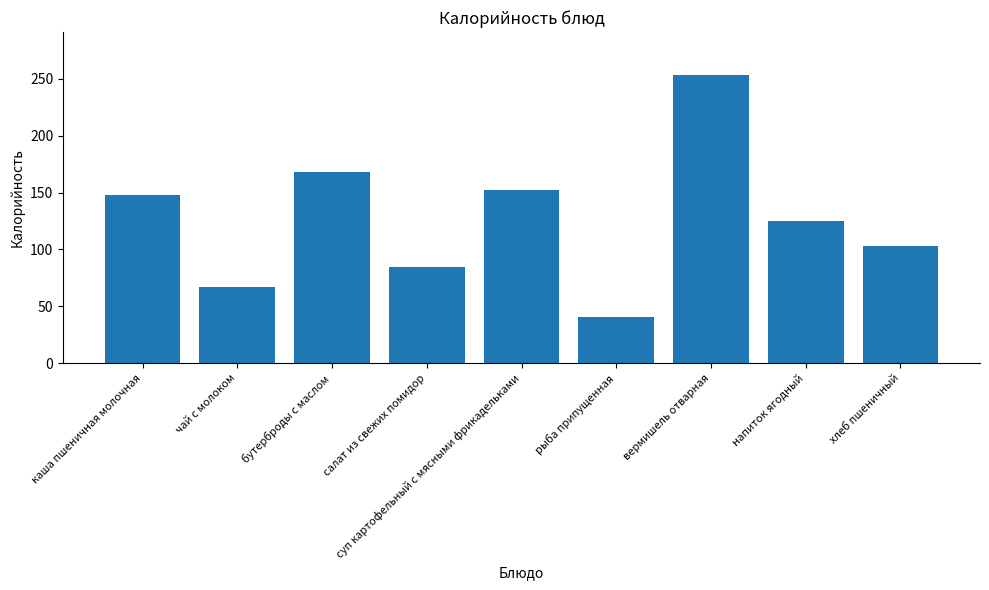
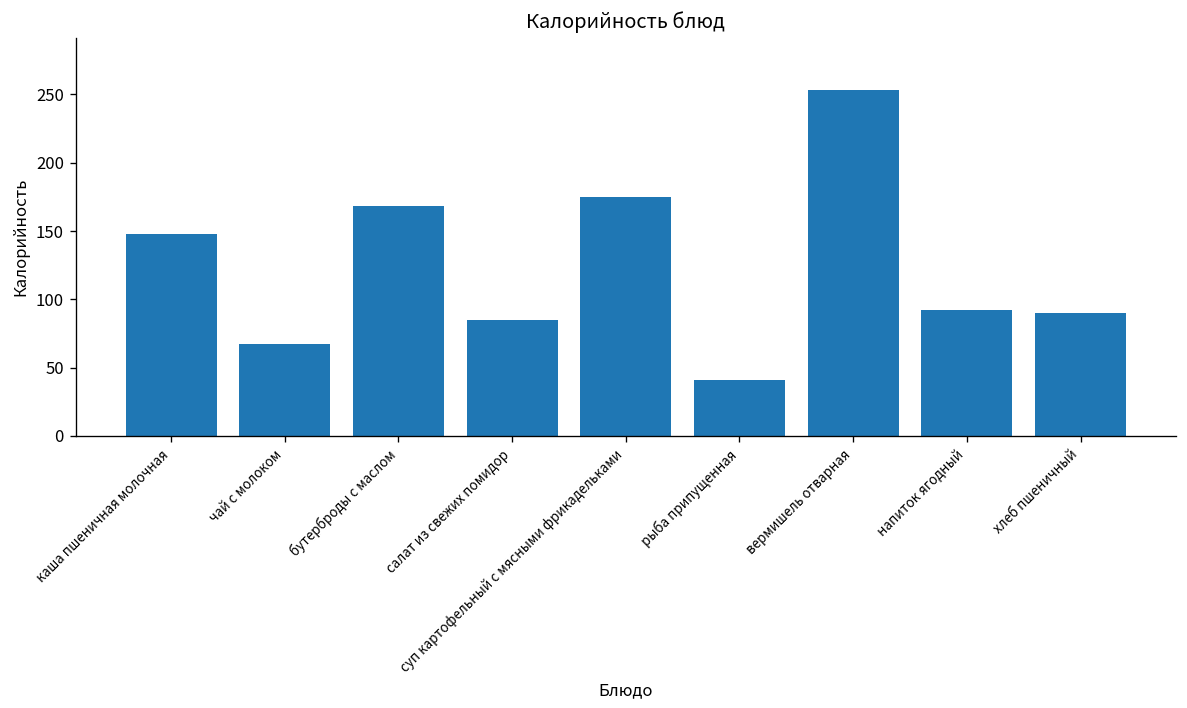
суп картофельный с мясными фрикадельками: 152 -> 175
напиток ягодный: 125 -> 92
хлеб пшеничный: 103 -> 90
